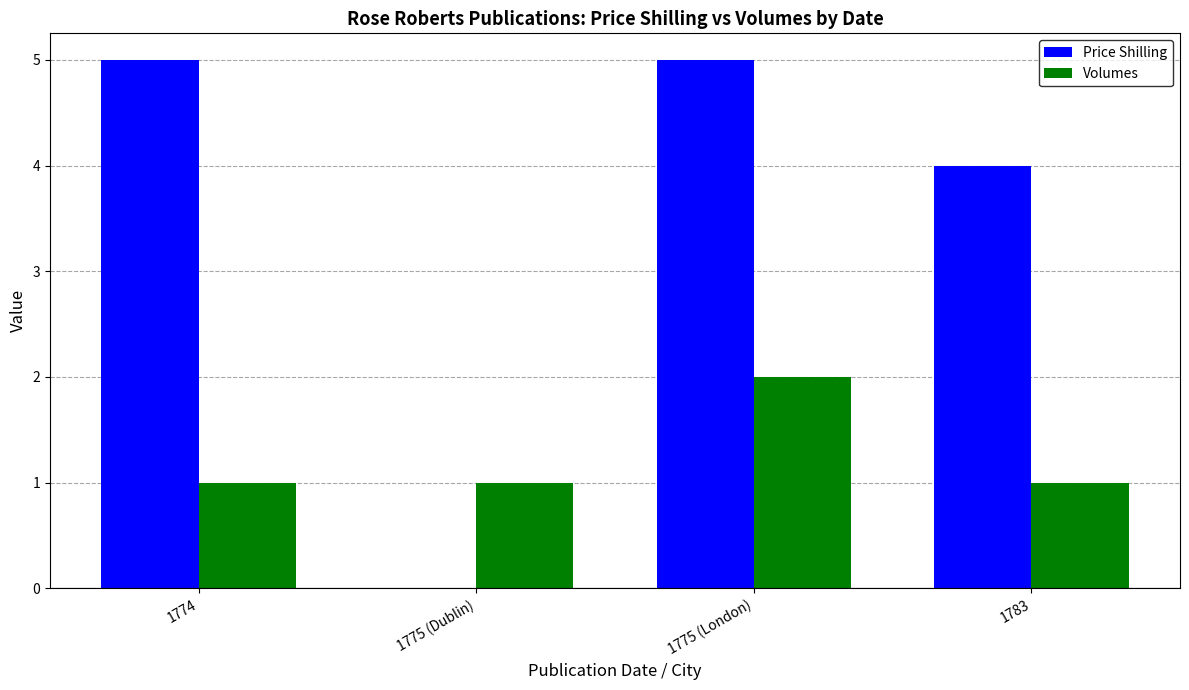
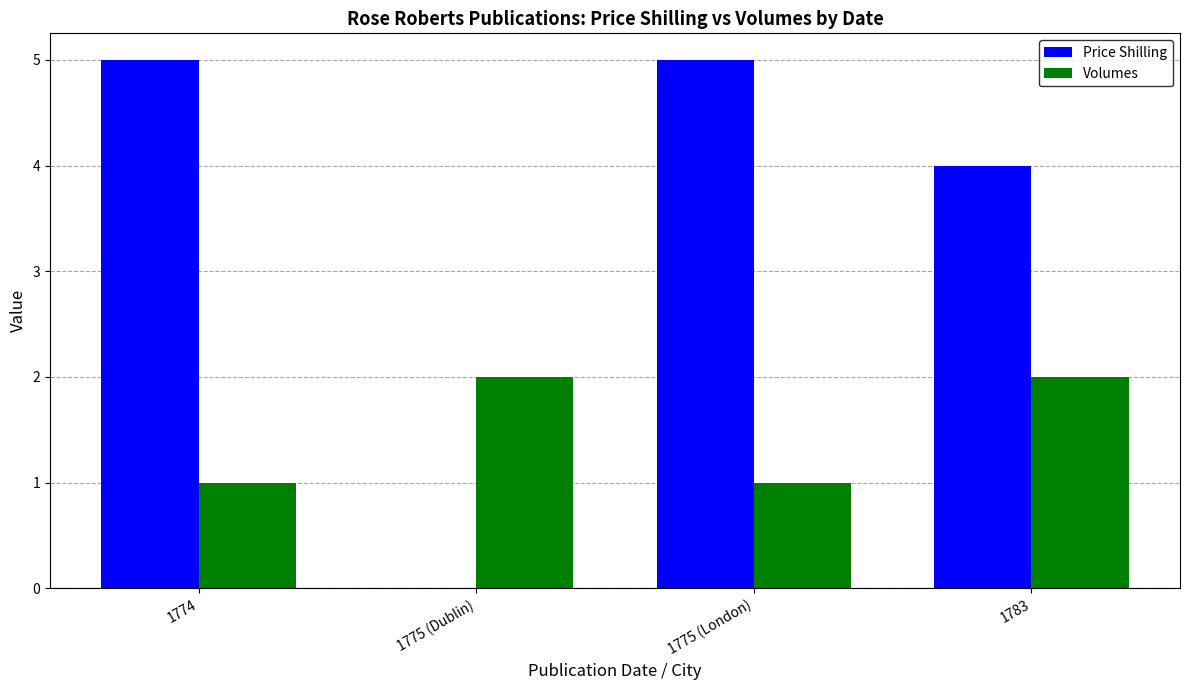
Volumes, 1775 (Dublin): 1 -> 2
Volumes, 1775 (London): 2 -> 1
Volumes, 1783: 1 -> 2
